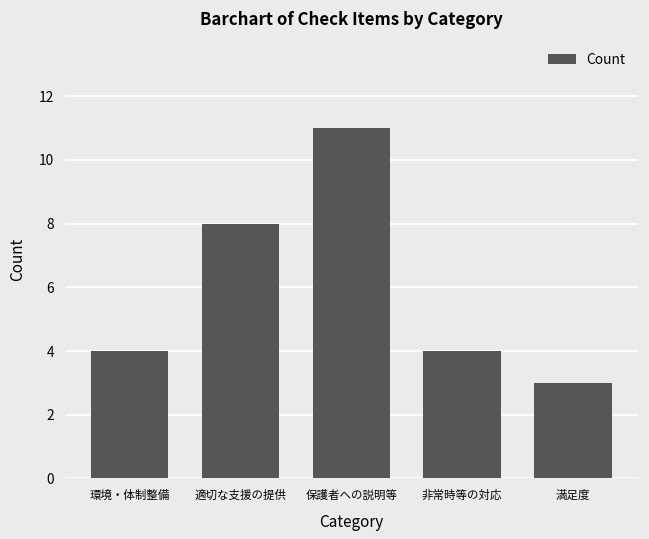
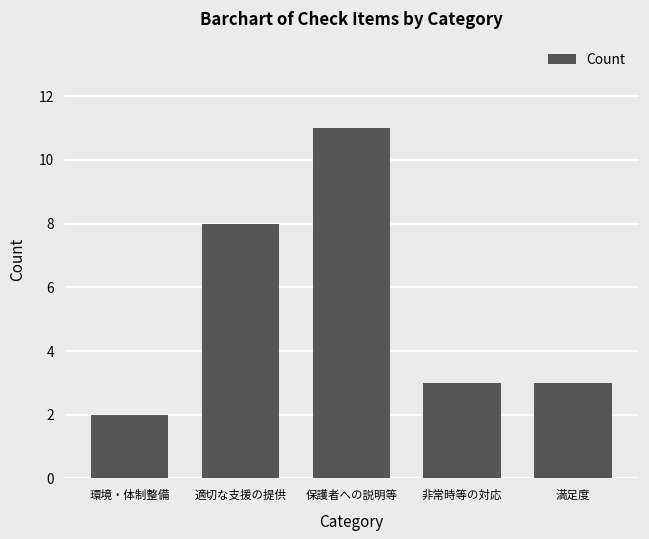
環境・体制整備: 4 -> 2
非常時等の対応: 4 -> 3
